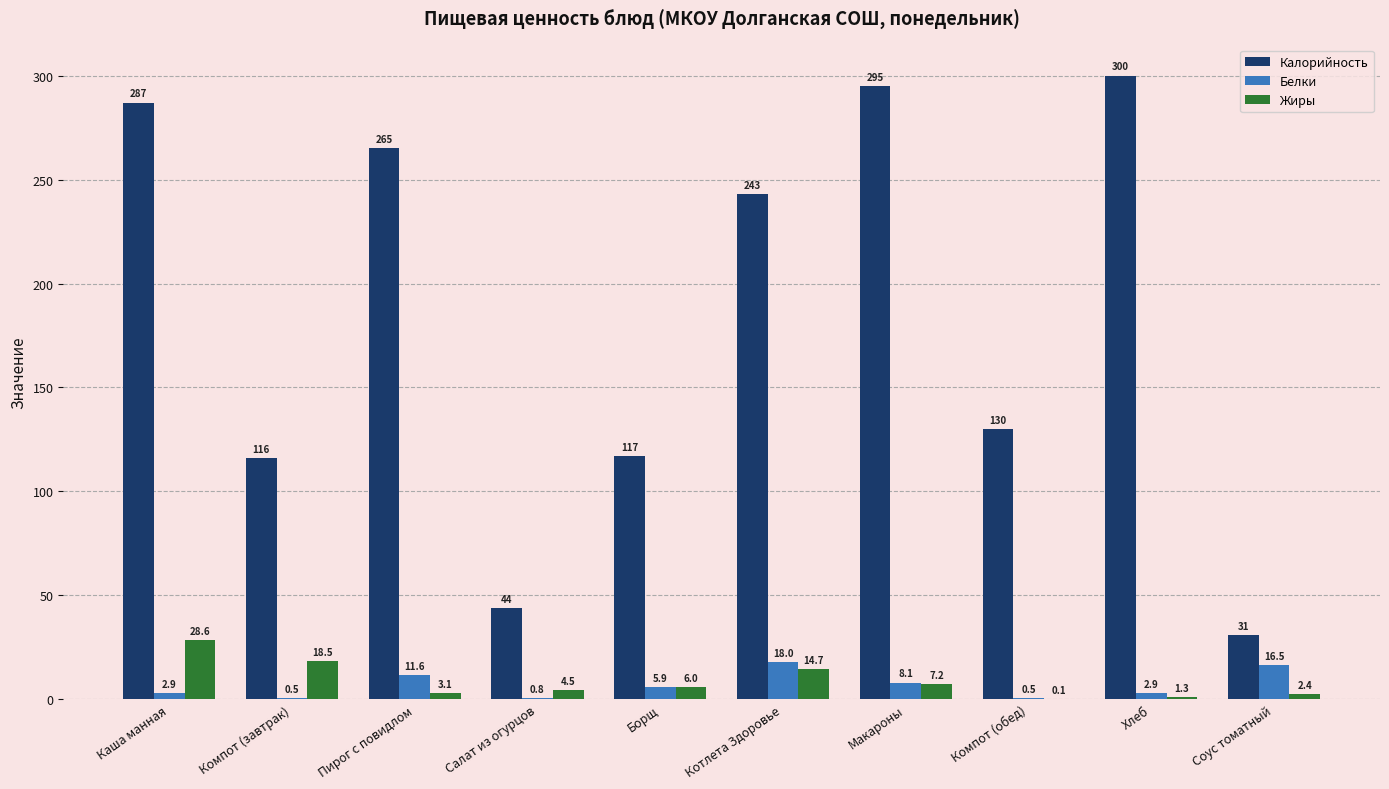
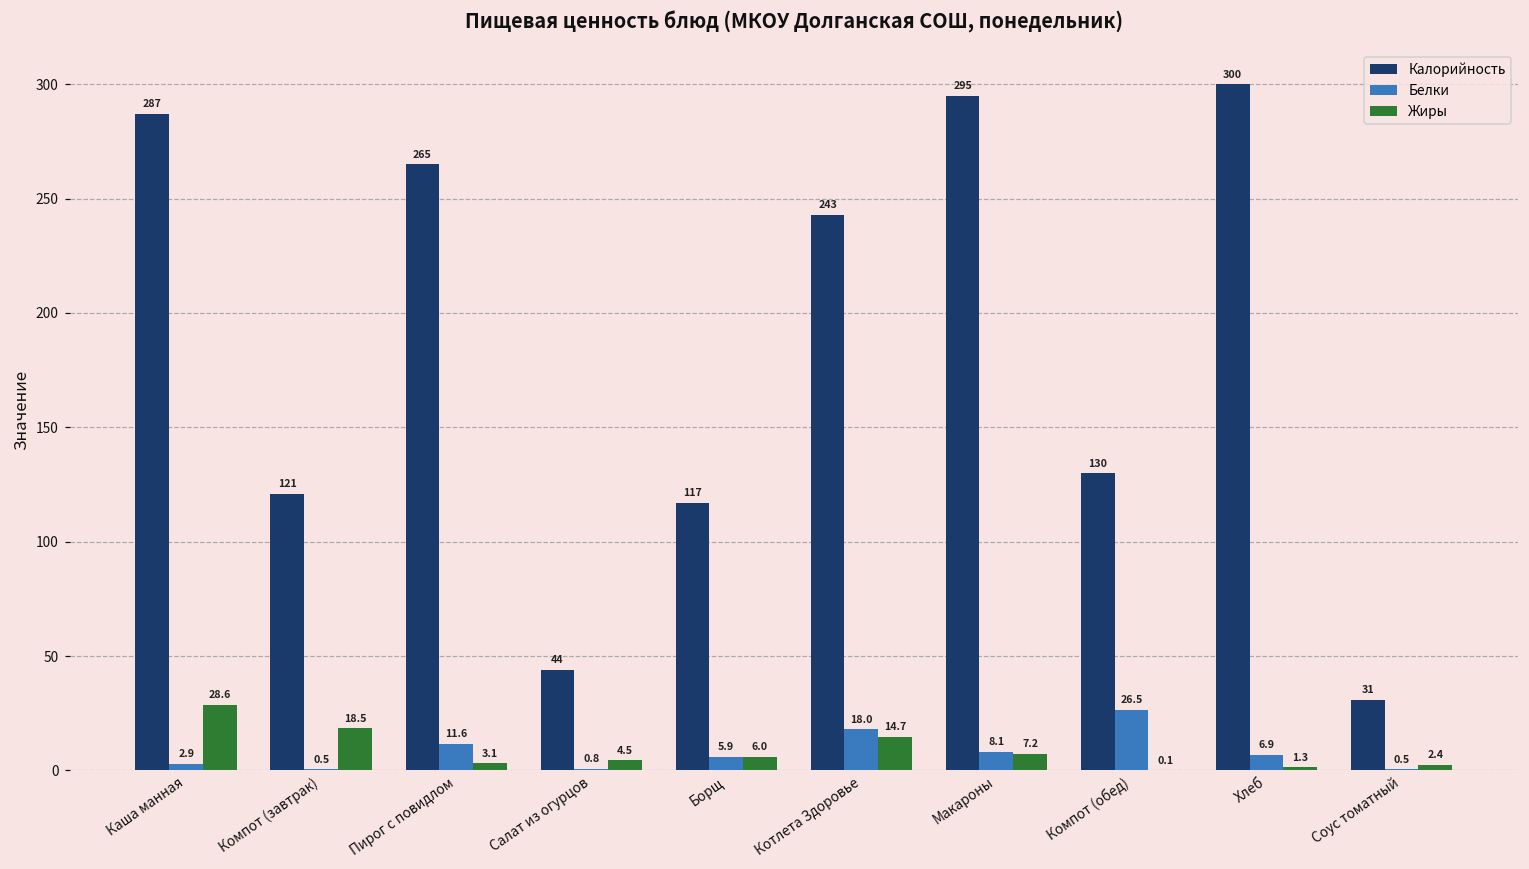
Калорийность, Компот (завтрак): 116 -> 121
Белки, Компот (обед): 0.5 -> 26.5
Белки, Хлеб: 2.9 -> 6.9
Белки, Соус томатный: 16.5 -> 0.5
